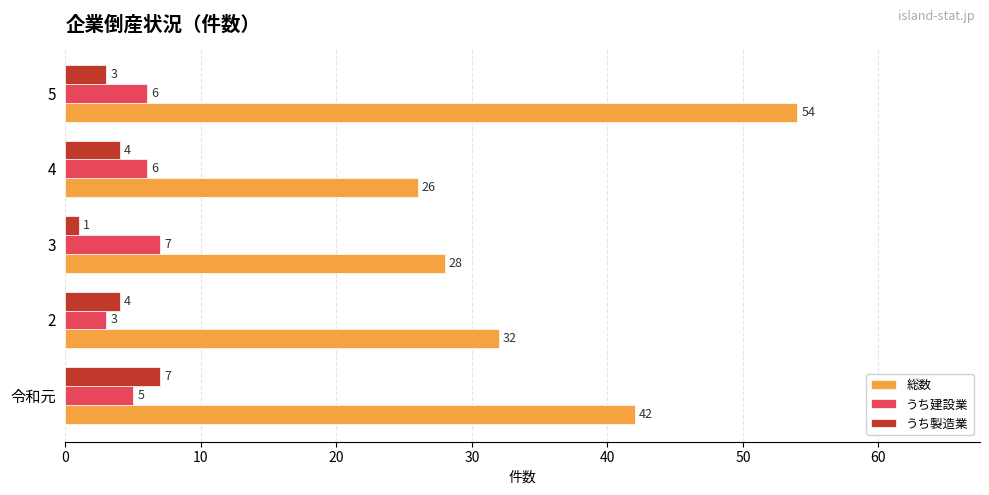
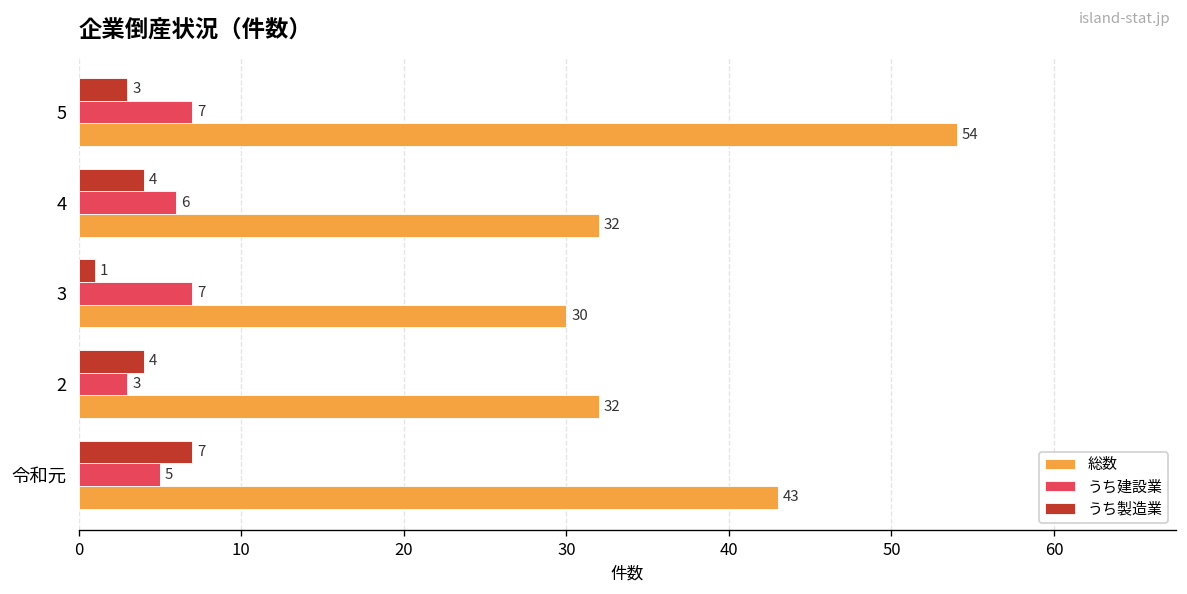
うち建設業, 5: 6 -> 7
総数, 4: 26 -> 32
総数, 3: 28 -> 30
総数, 令和元: 42 -> 43
